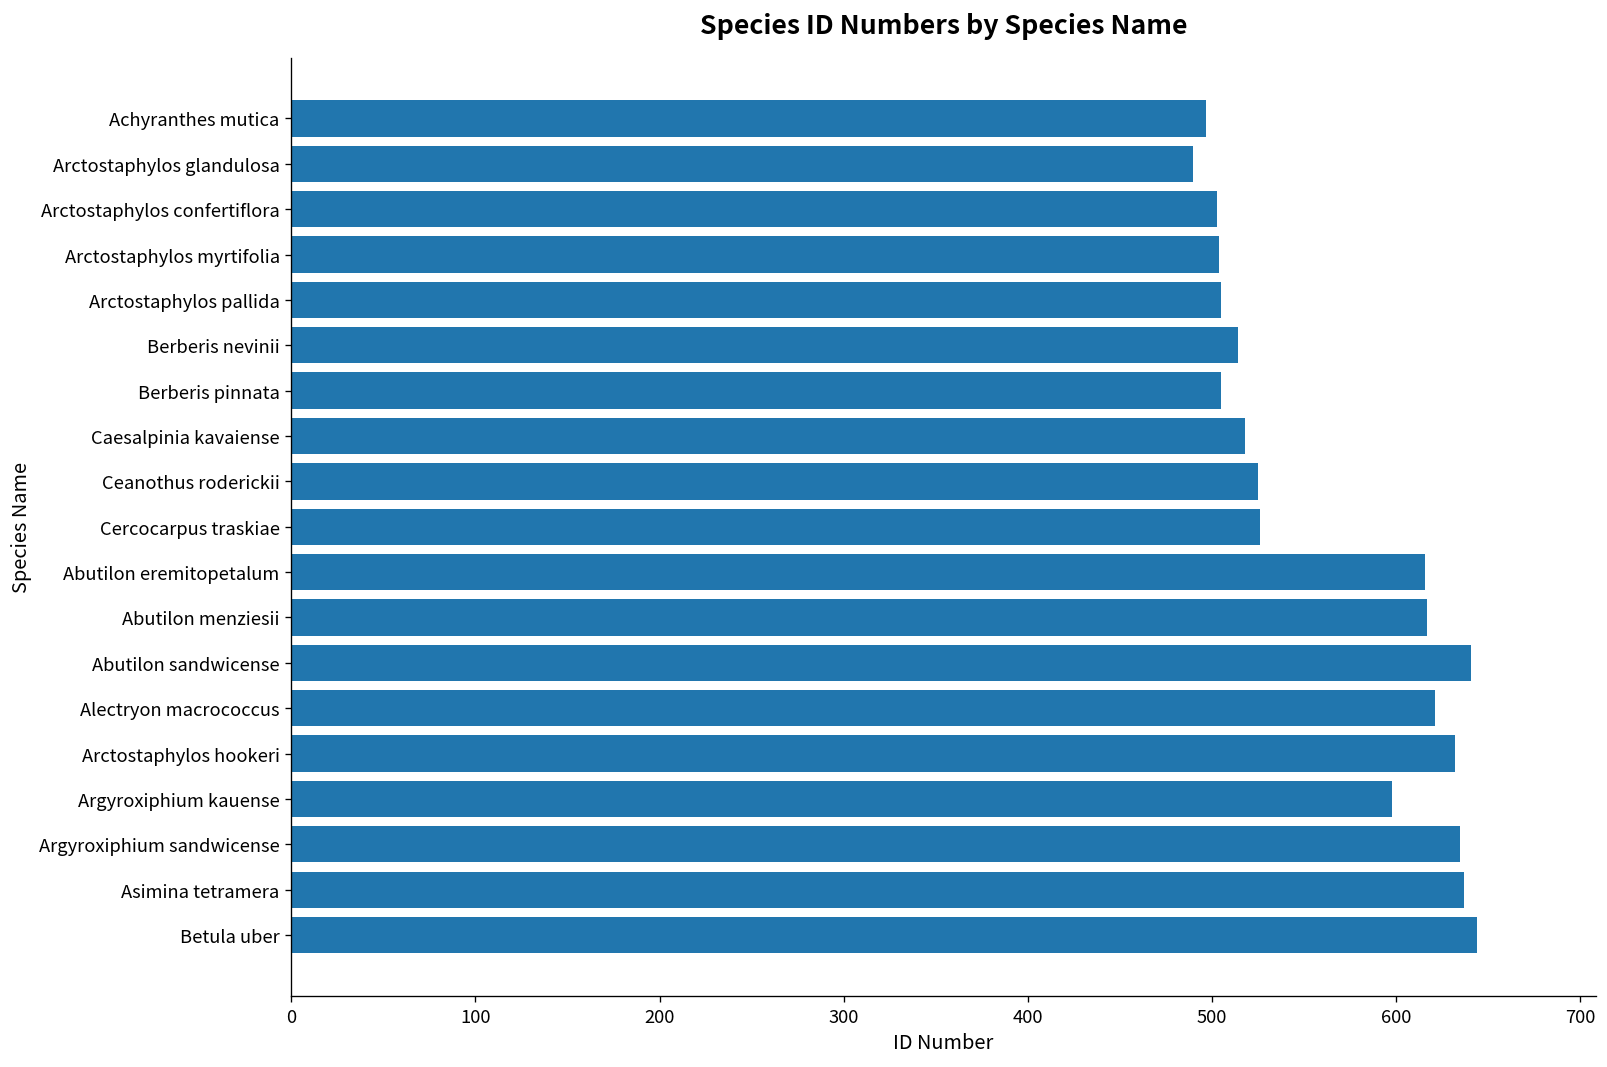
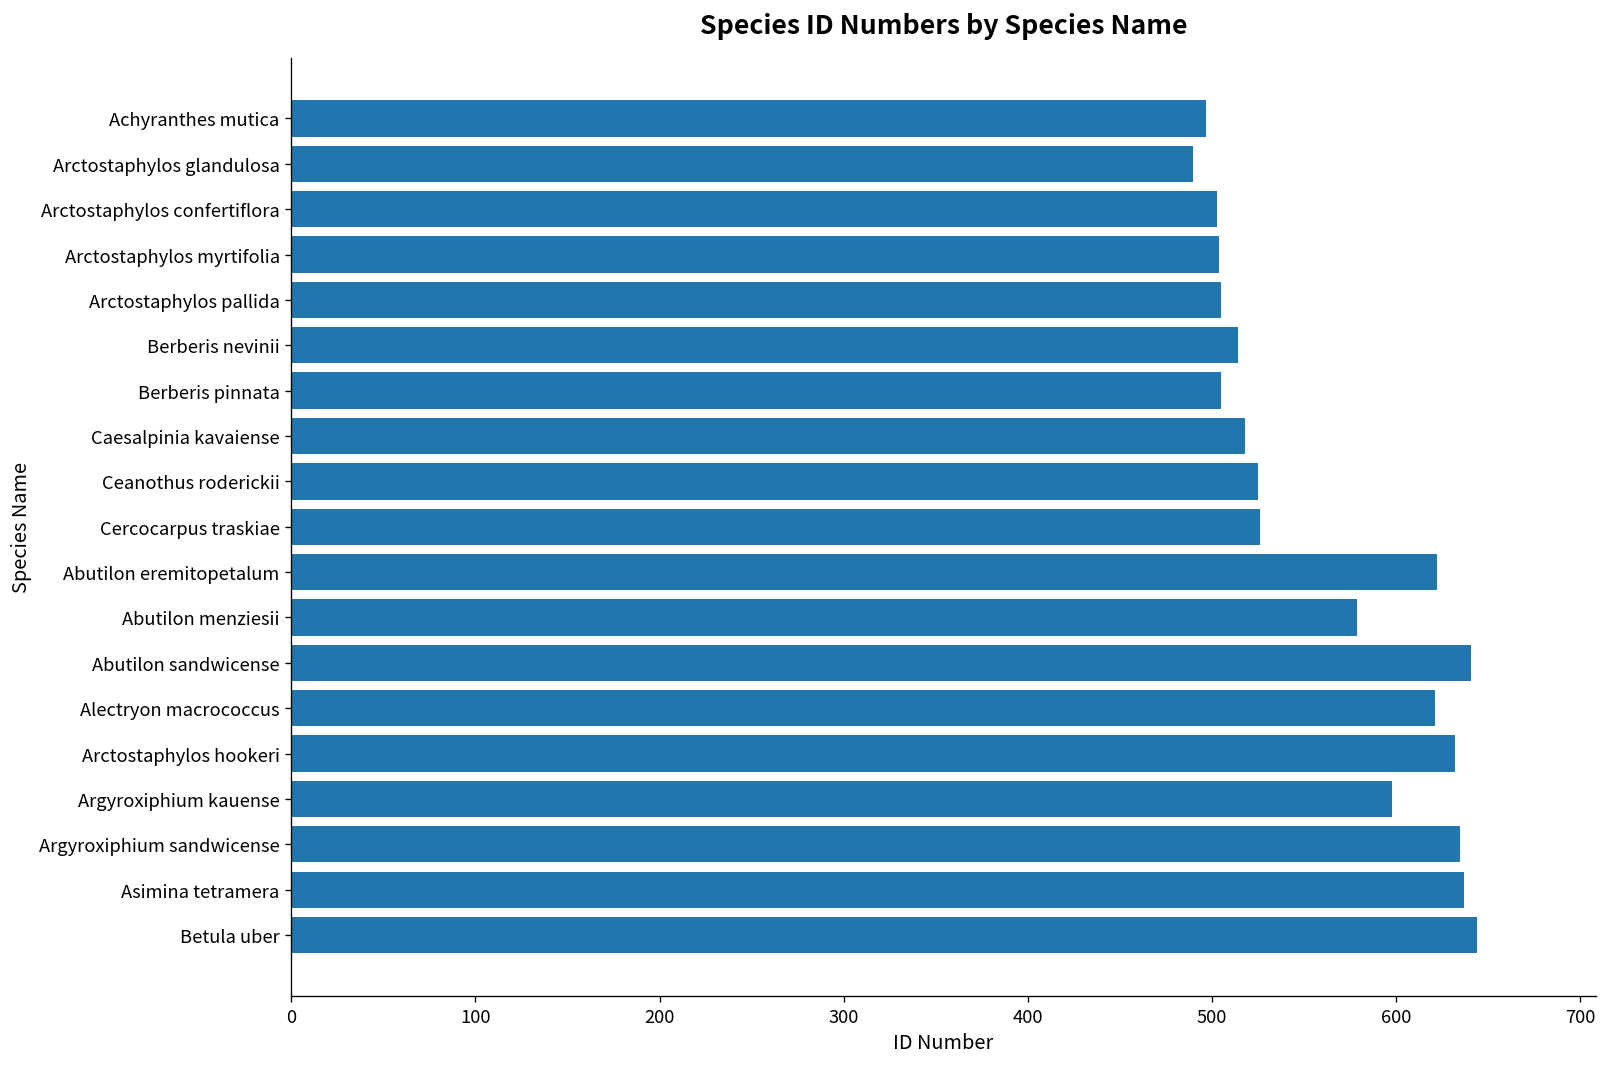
Abutilon eremitopetalum: 616 -> 622
Abutilon menziesii: 617 -> 579
